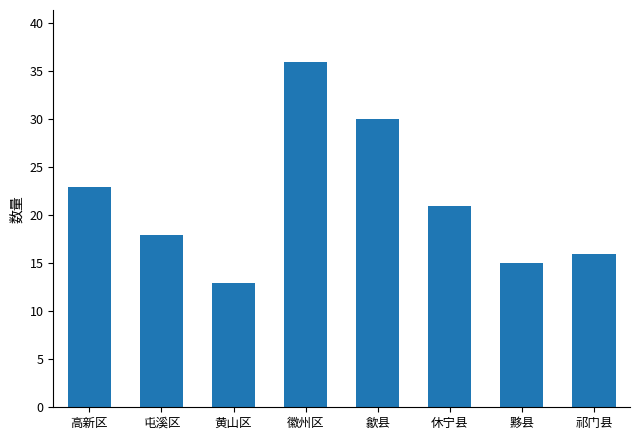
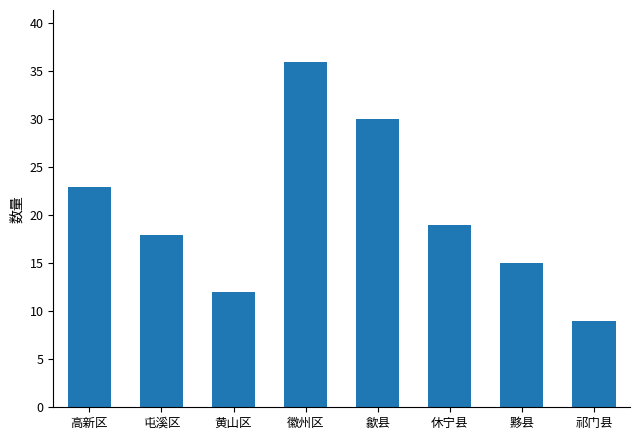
黄山区: 13 -> 12
休宁县: 21 -> 19
祁门县: 16 -> 9
